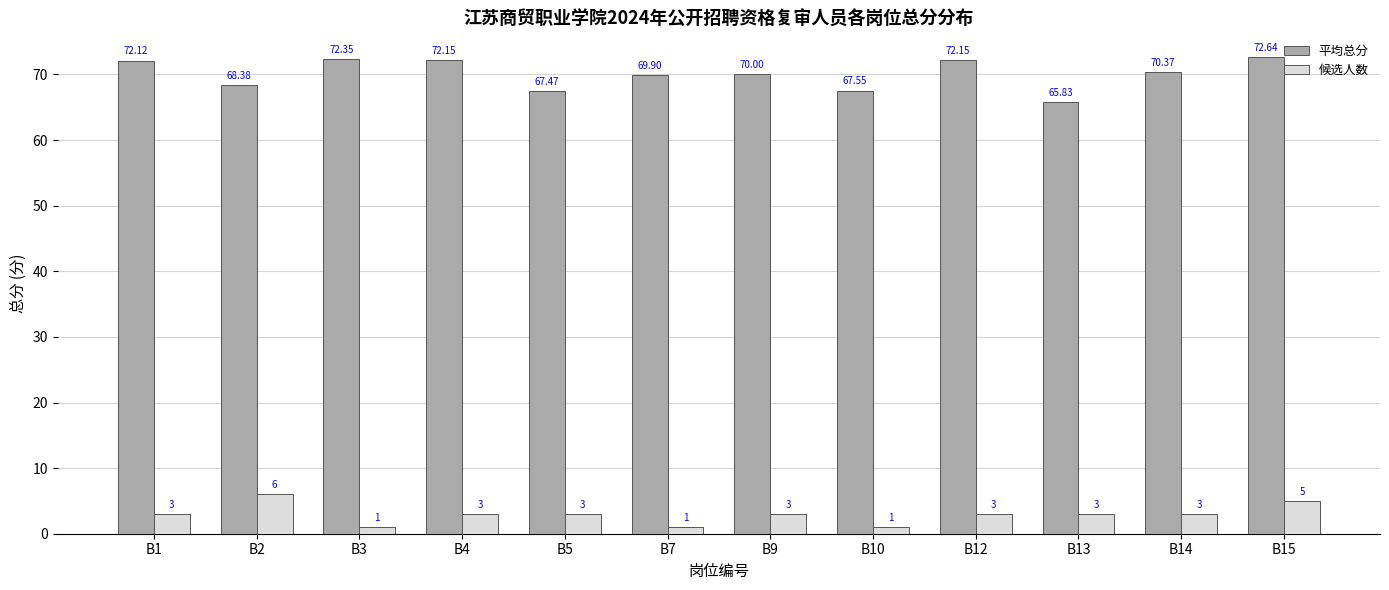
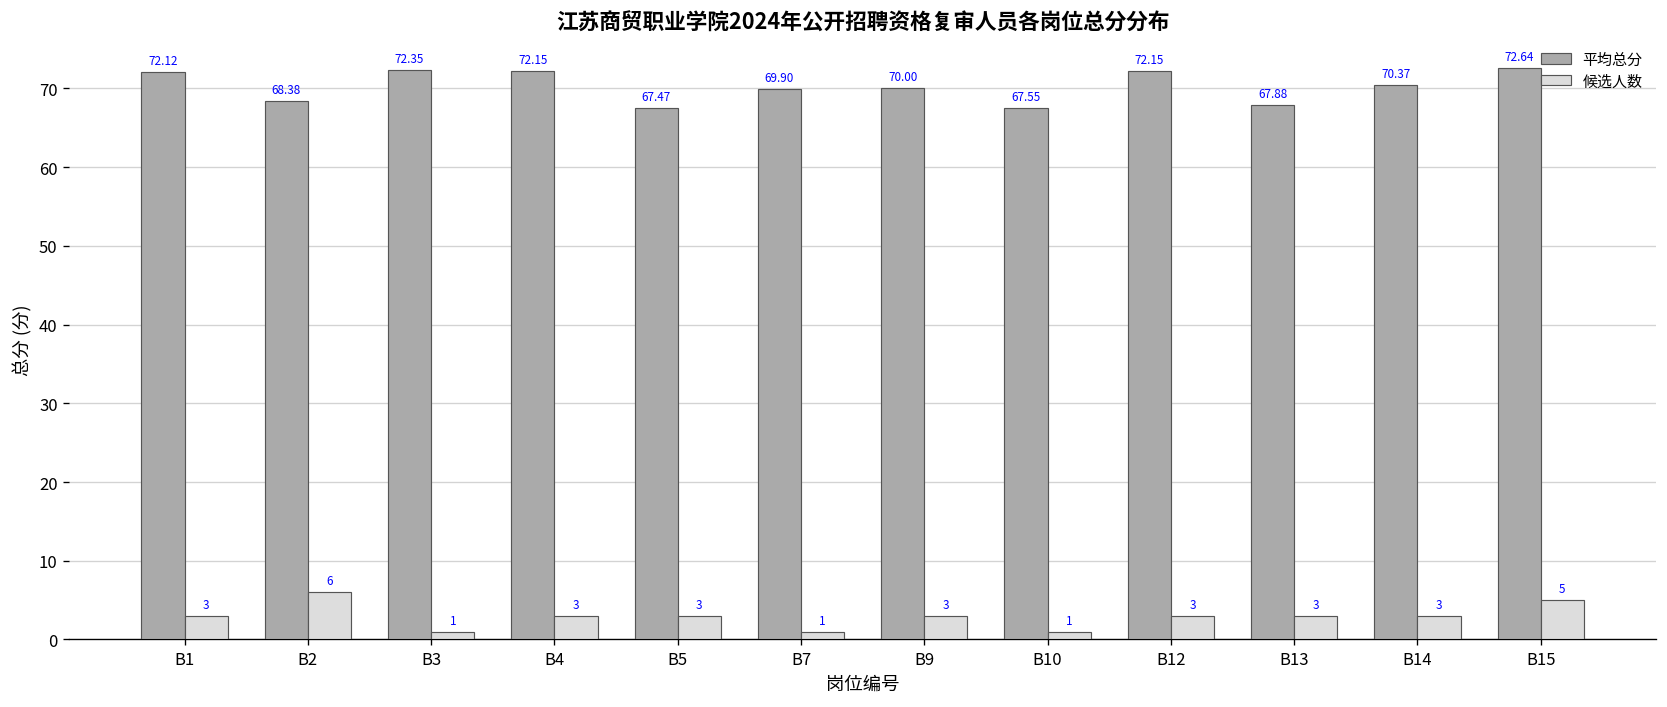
平均总分, B13: 65.83 -> 67.88
